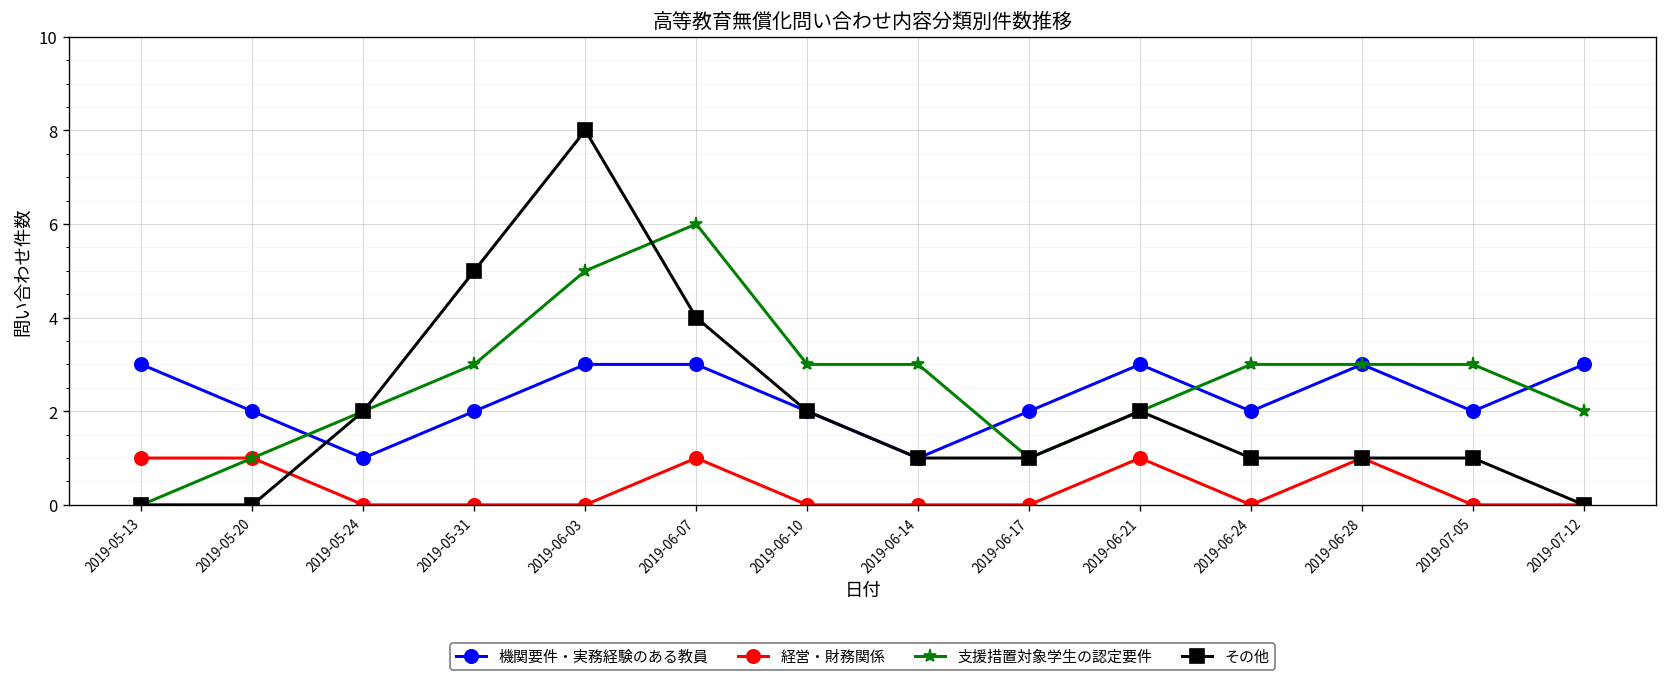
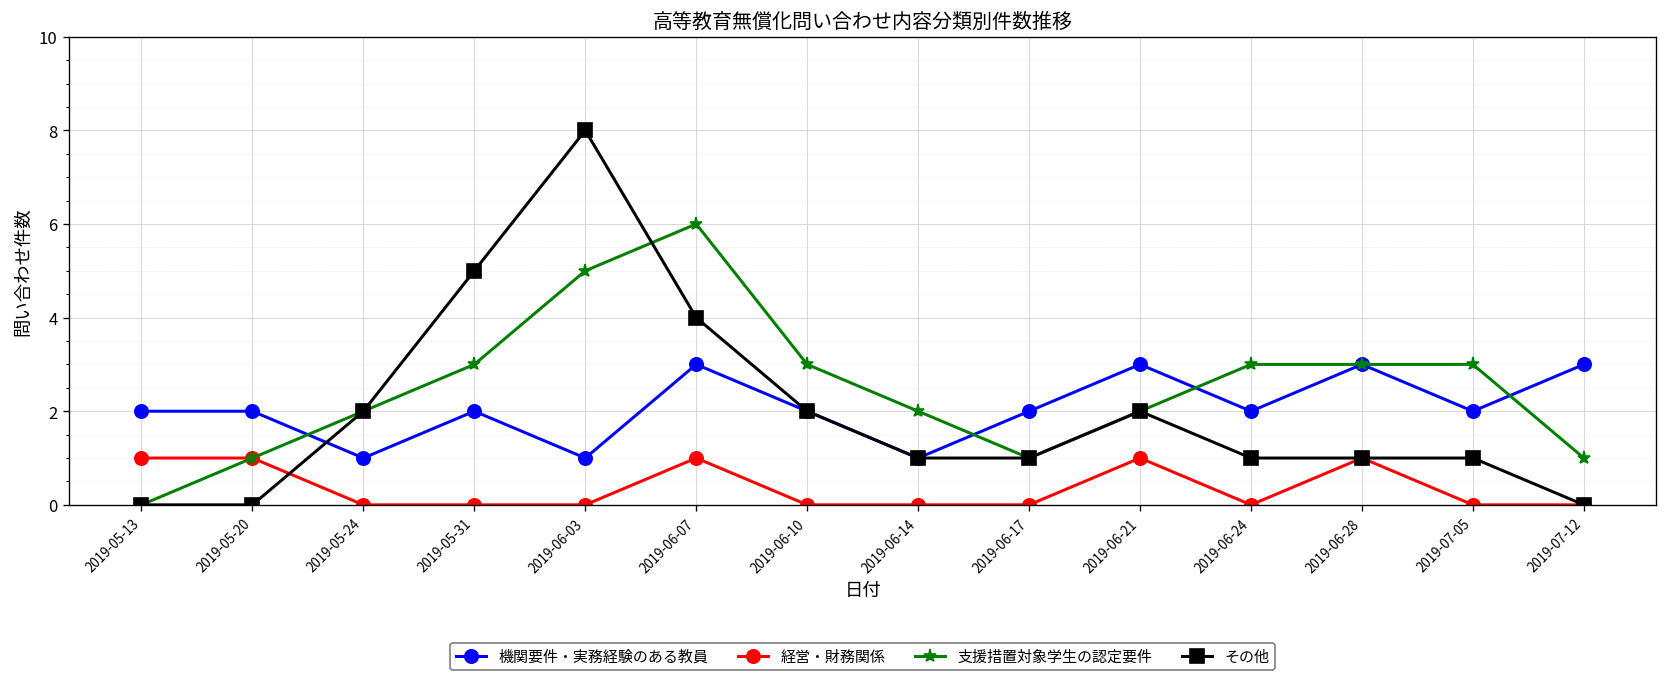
機関要件・実務経験のある教員, 2019-05-13: 3 -> 2
機関要件・実務経験のある教員, 2019-06-03: 3 -> 1
支援措置対象学生の認定要件, 2019-06-14: 3 -> 2
支援措置対象学生の認定要件, 2019-07-12: 2 -> 1
